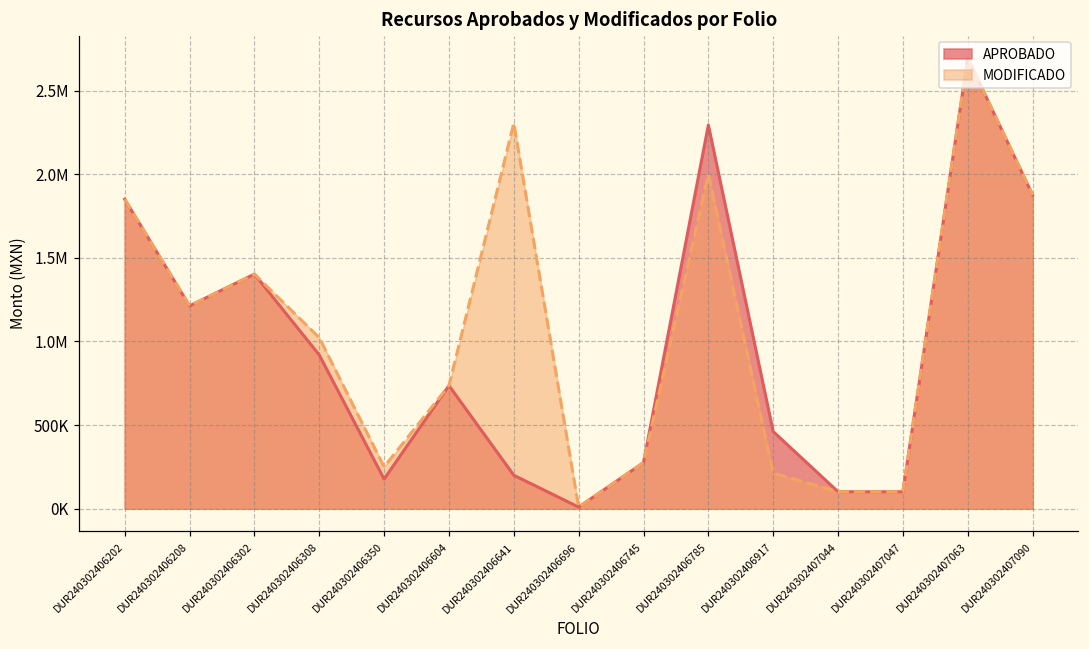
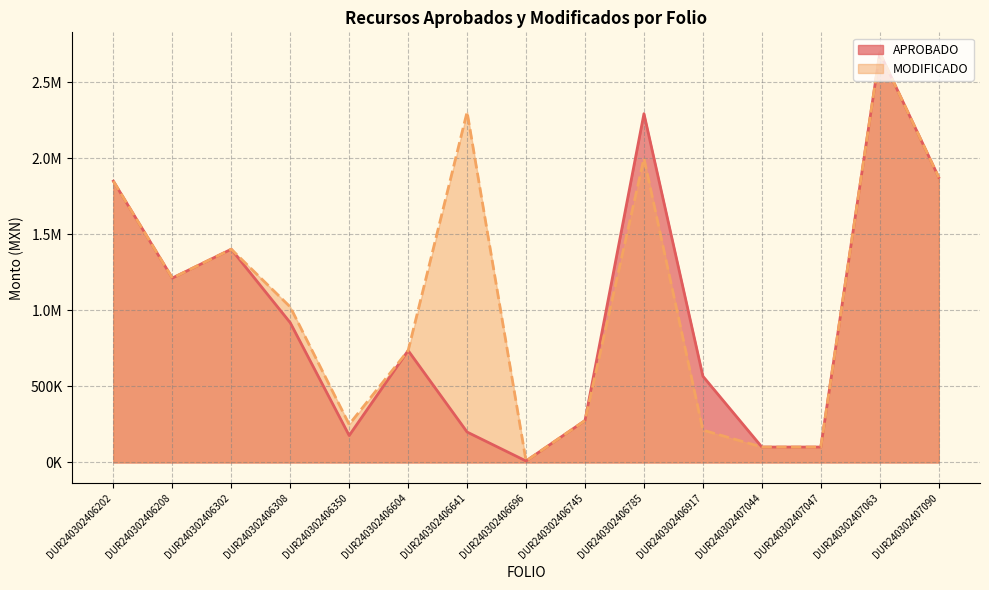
APROBADO, DUR240302406917: 460000 -> 570000
